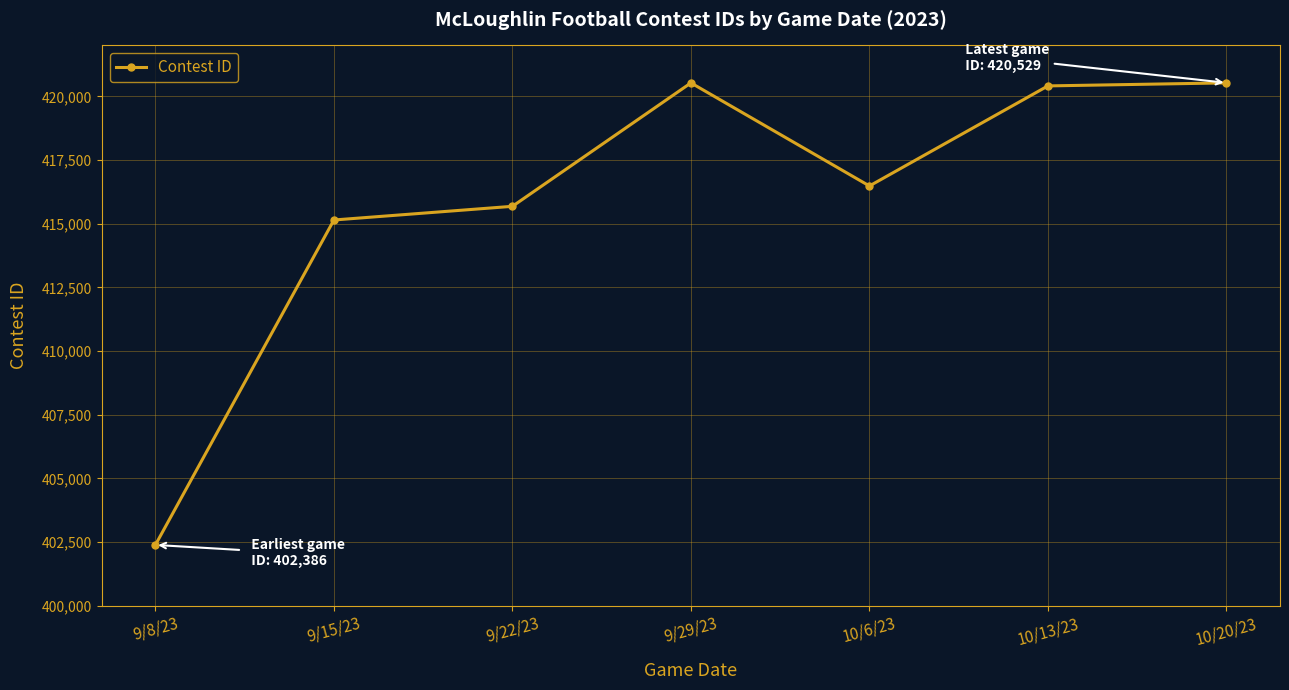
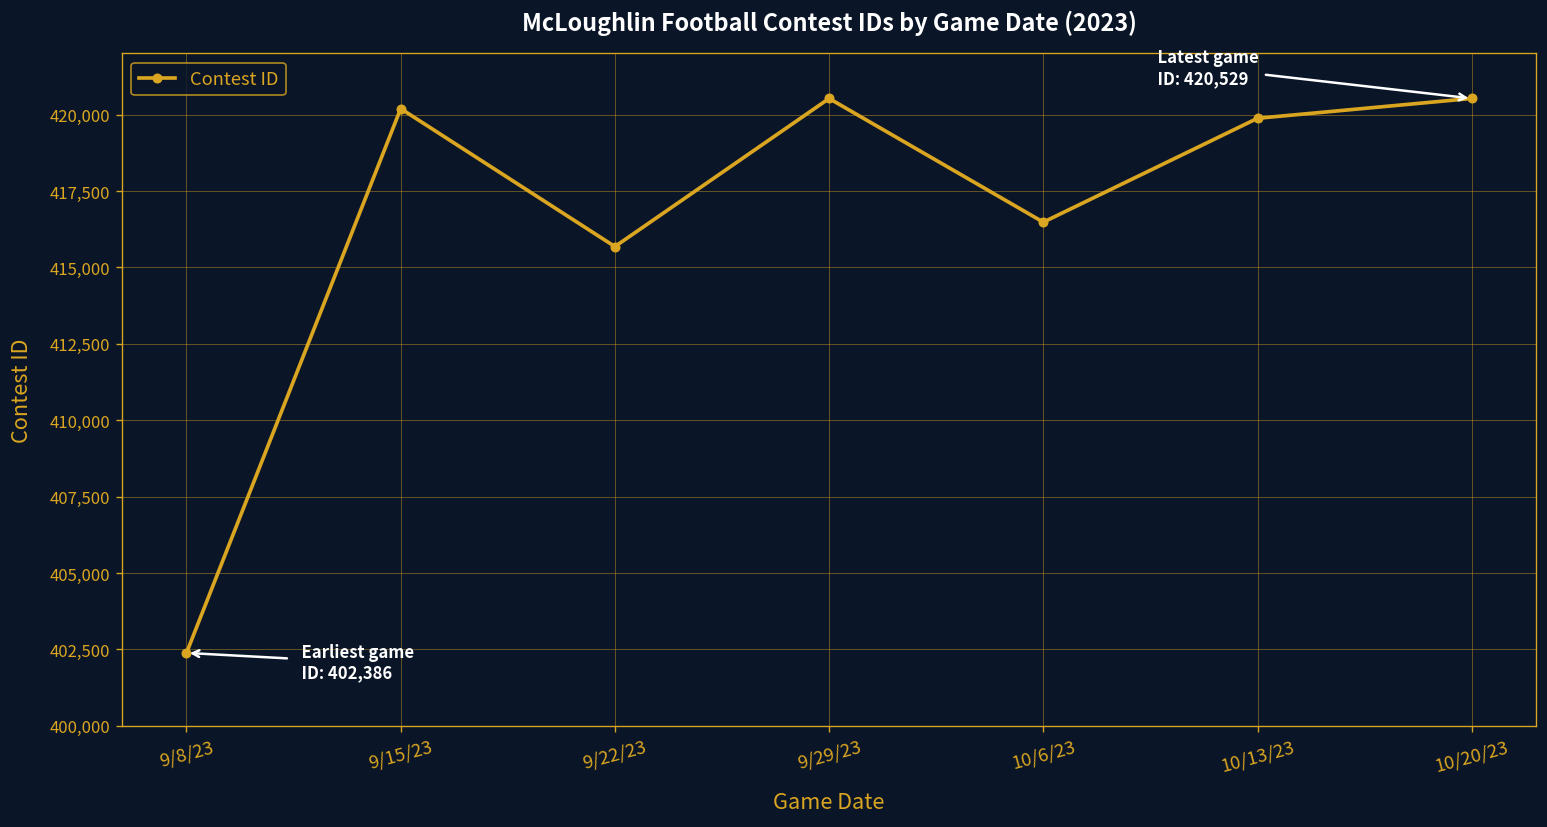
9/15/23: 415,100 -> 420,200
10/13/23: 420,400 -> 419,900
